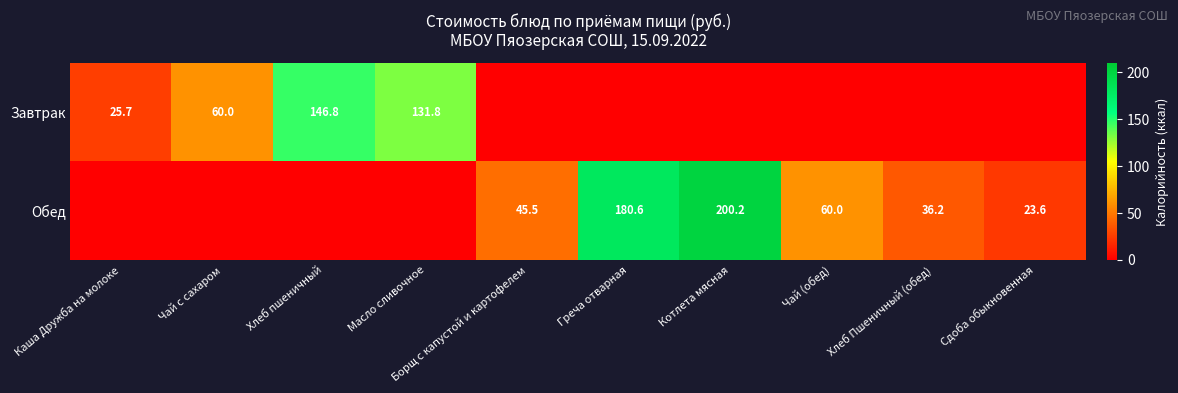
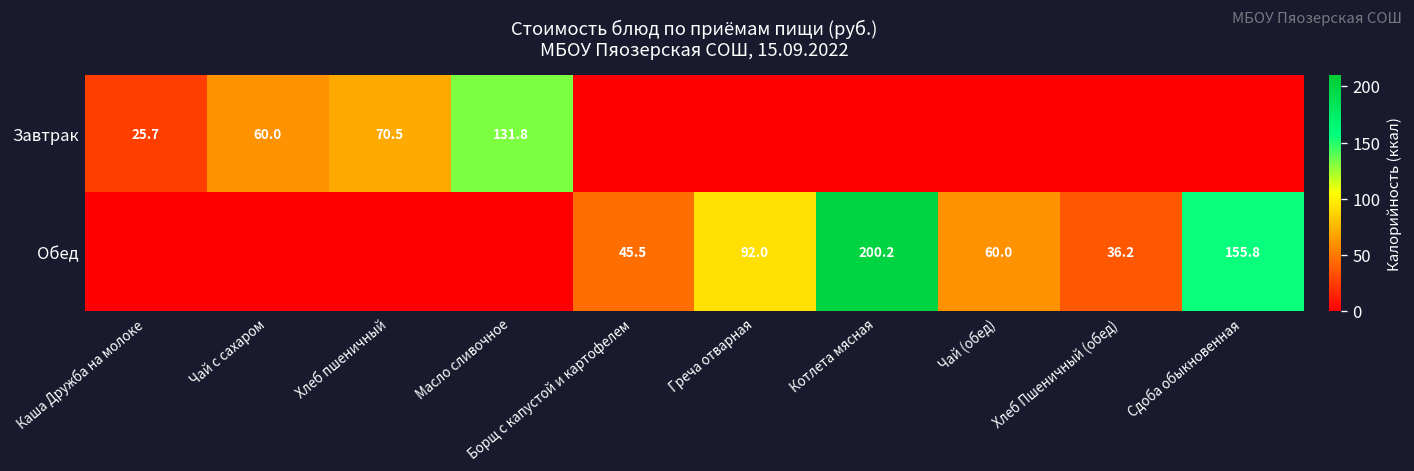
Завтрак, Хлеб пшеничный: 146.8 -> 70.5
Обед, Греча отварная: 180.6 -> 92.0
Обед, Сдоба обыкновенная: 23.6 -> 155.8
